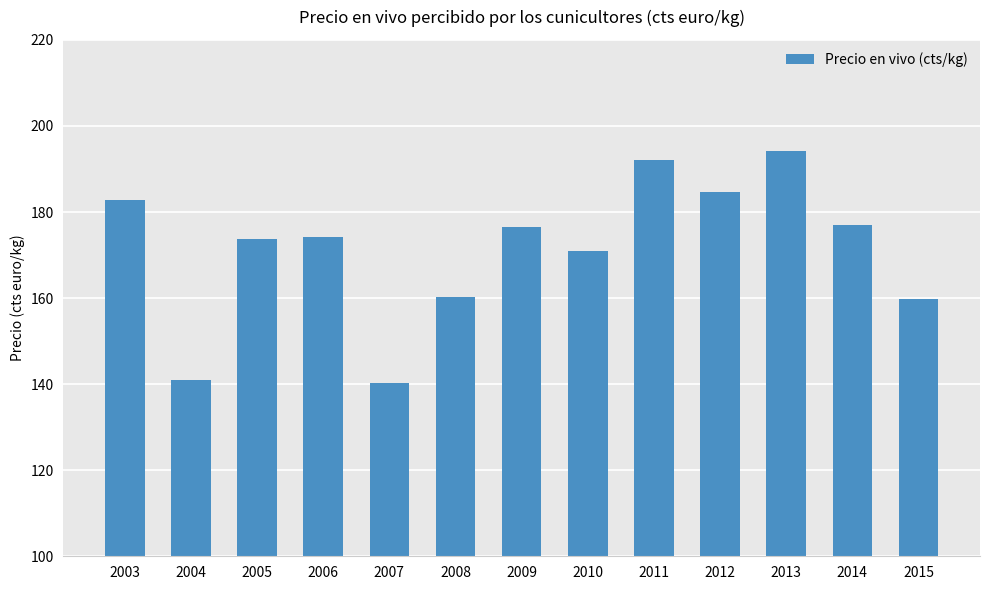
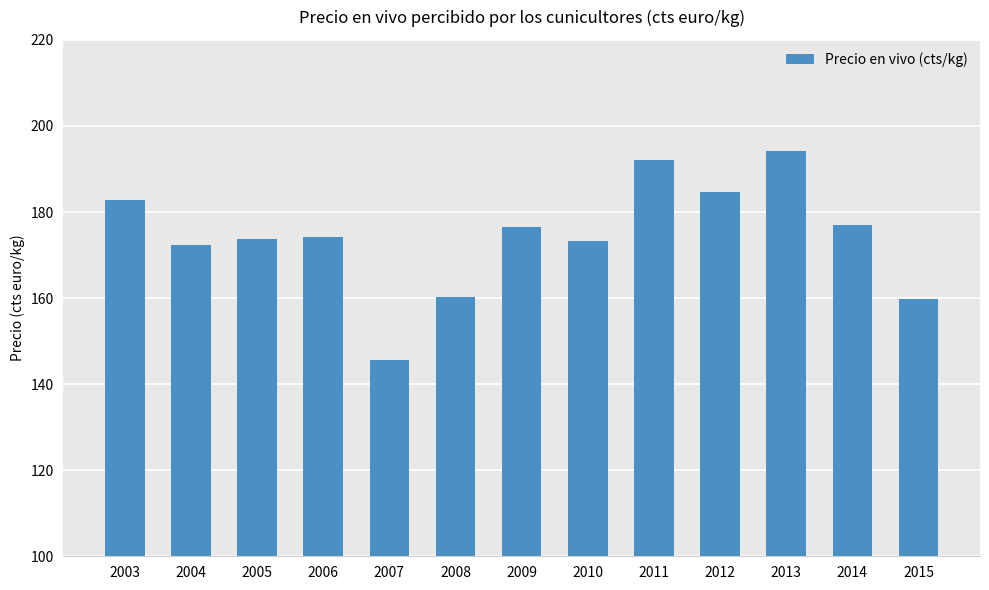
2004: 141 -> 172
2007: 140 -> 146
2010: 171 -> 173
